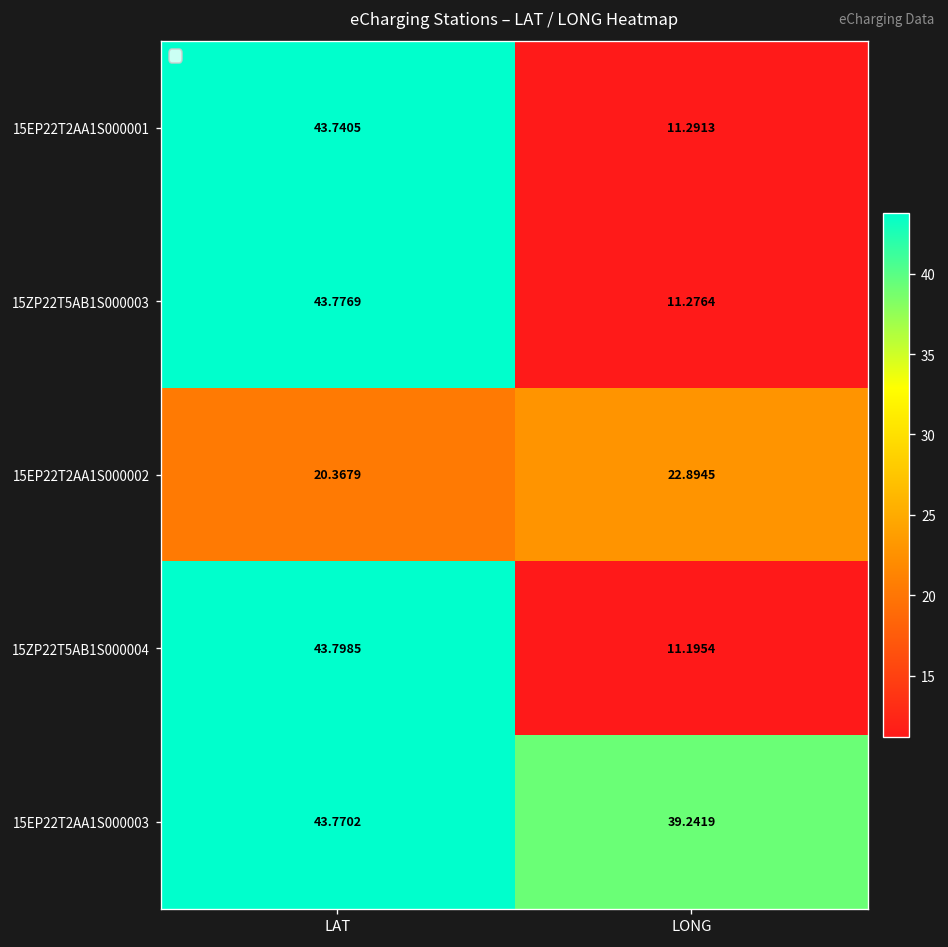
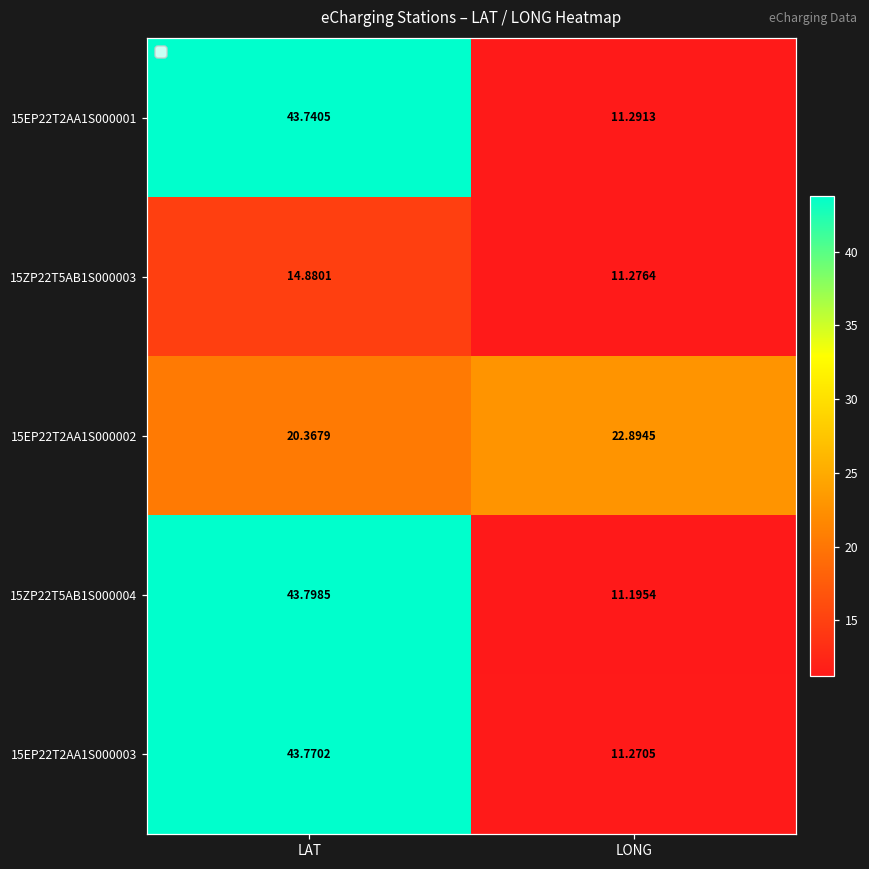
15ZP22T5AB1S000003, LAT: 43.7769 -> 14.8801
15EP22T2AA1S000003, LONG: 39.2419 -> 11.2705
